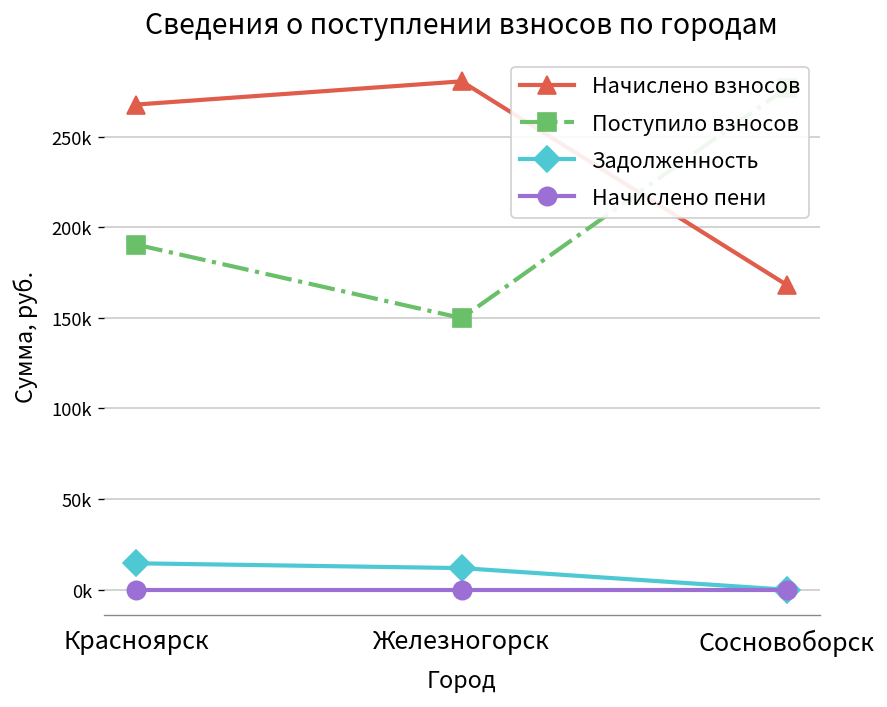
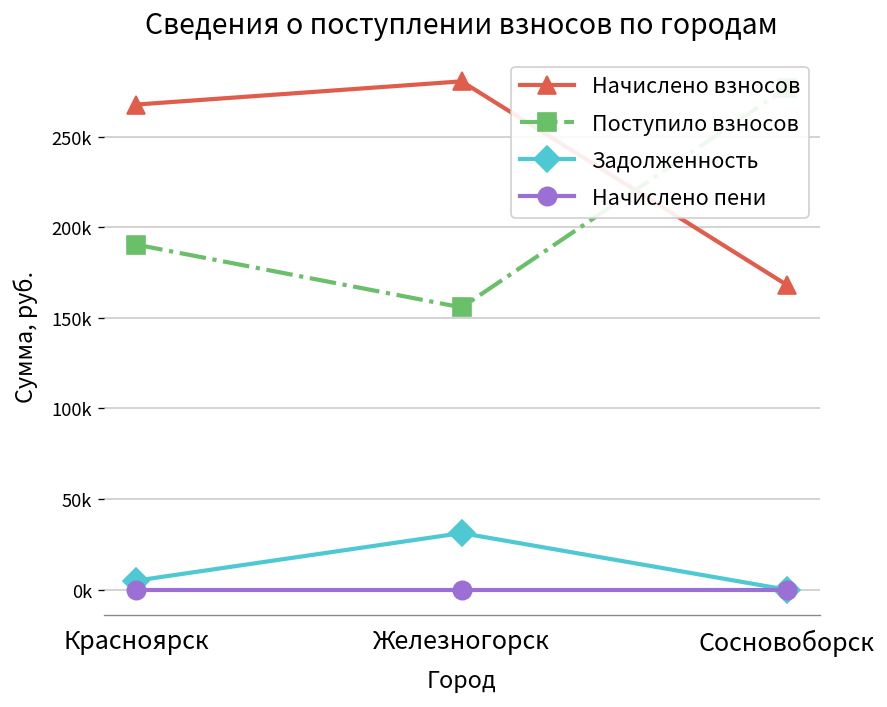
Задолженность, Красноярск: 15000 -> 5000
Поступило взносов, Железногорск: 150000 -> 156000
Задолженность, Железногорск: 12000 -> 31000
